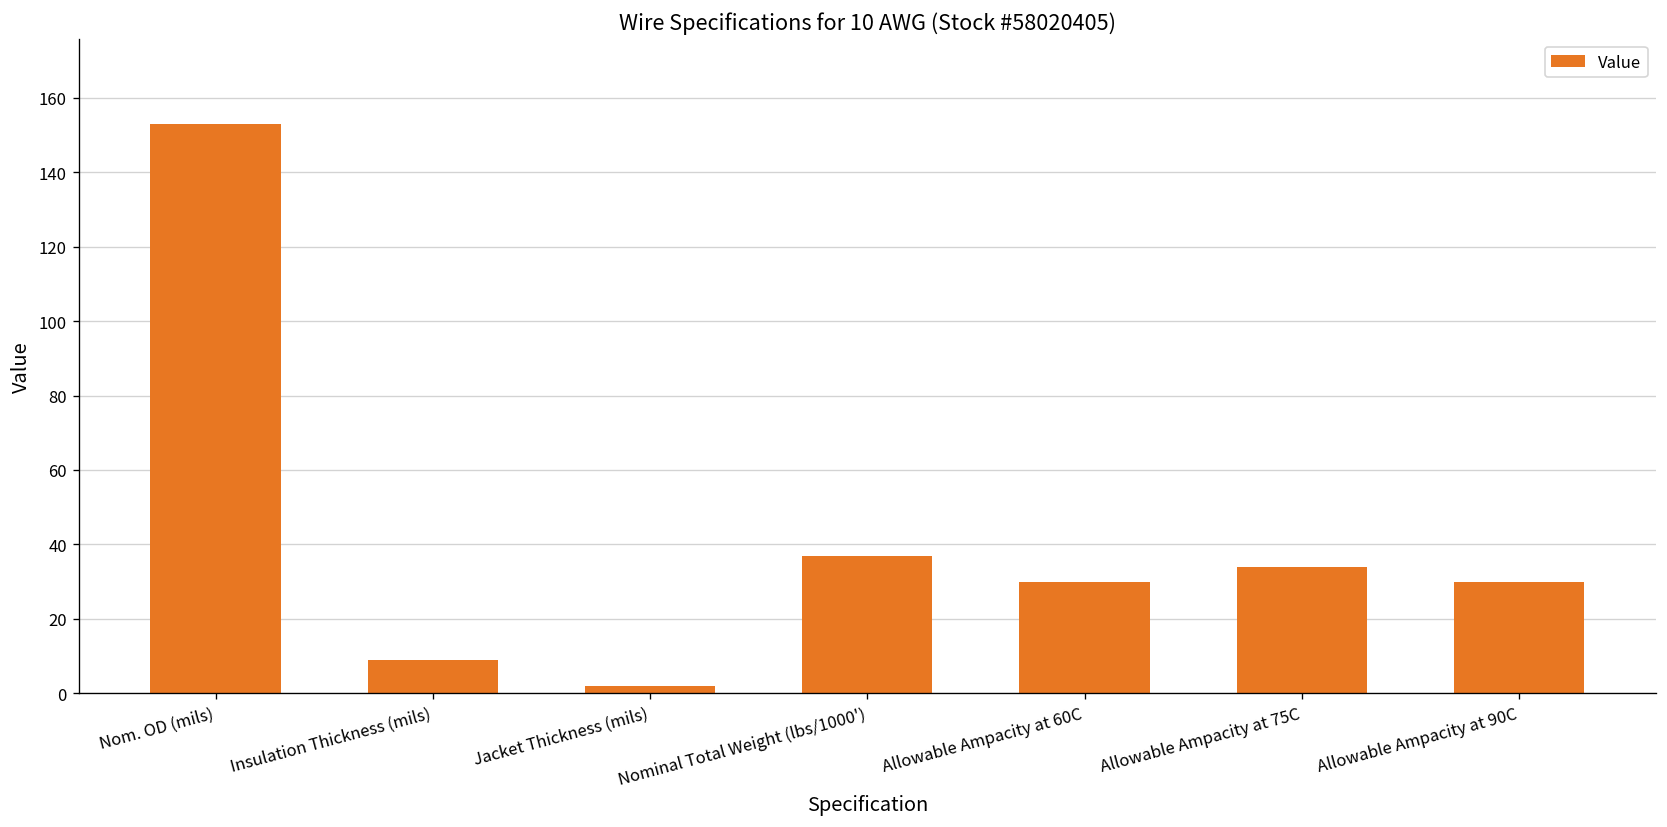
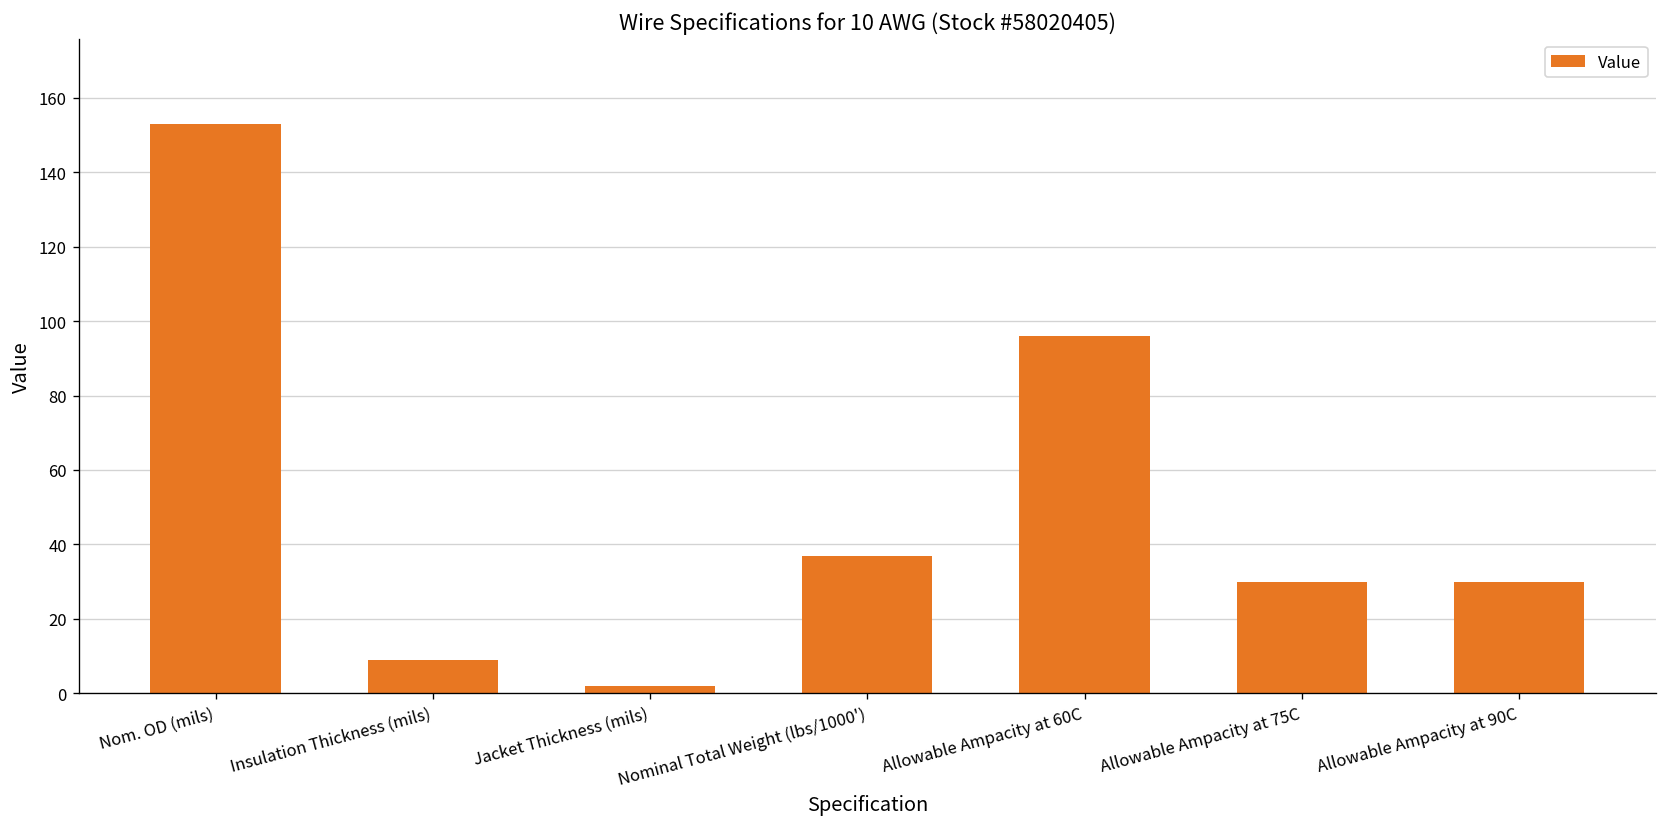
Allowable Ampacity at 60C: 30 -> 96
Allowable Ampacity at 75C: 34 -> 30
